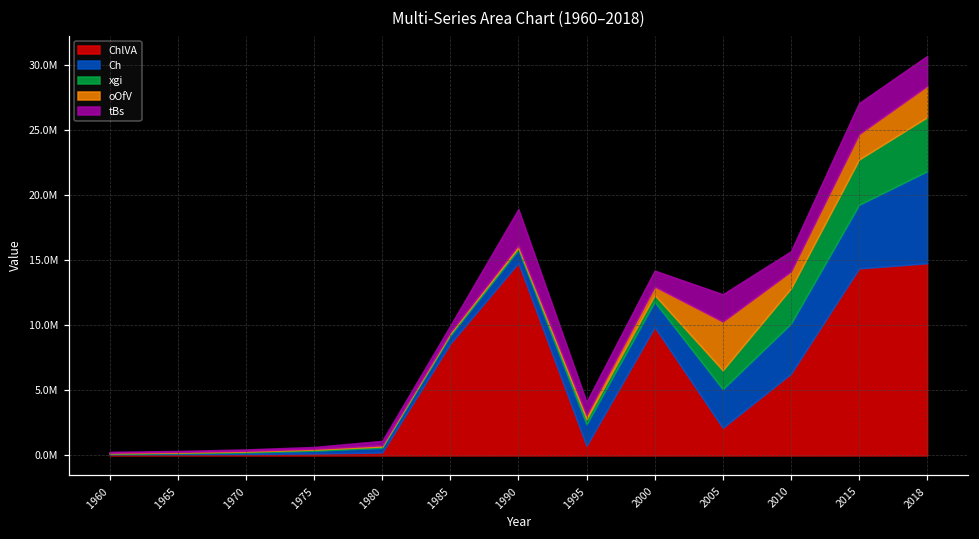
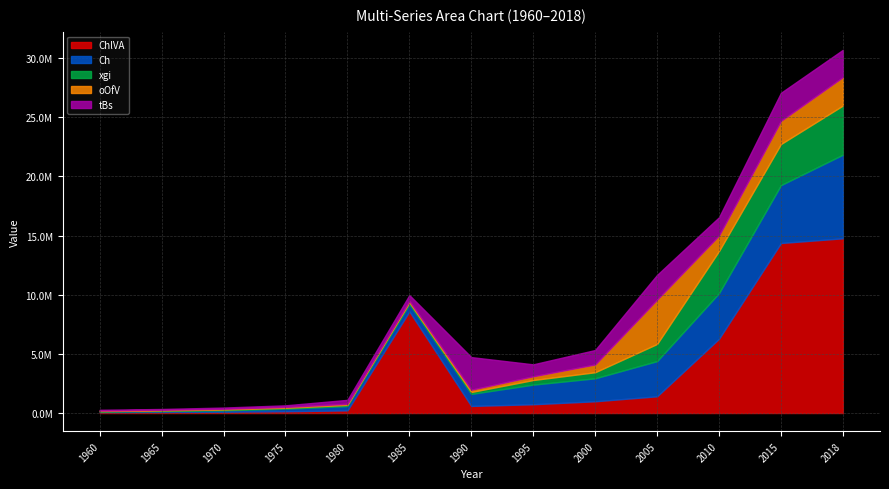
ChlVA, 1990: 14800000 -> 600000
ChlVA, 2000: 9900000 -> 1000000
ChlVA, 2005: 2100000 -> 1400000
xgi, 2010: 2700000 -> 3600000
